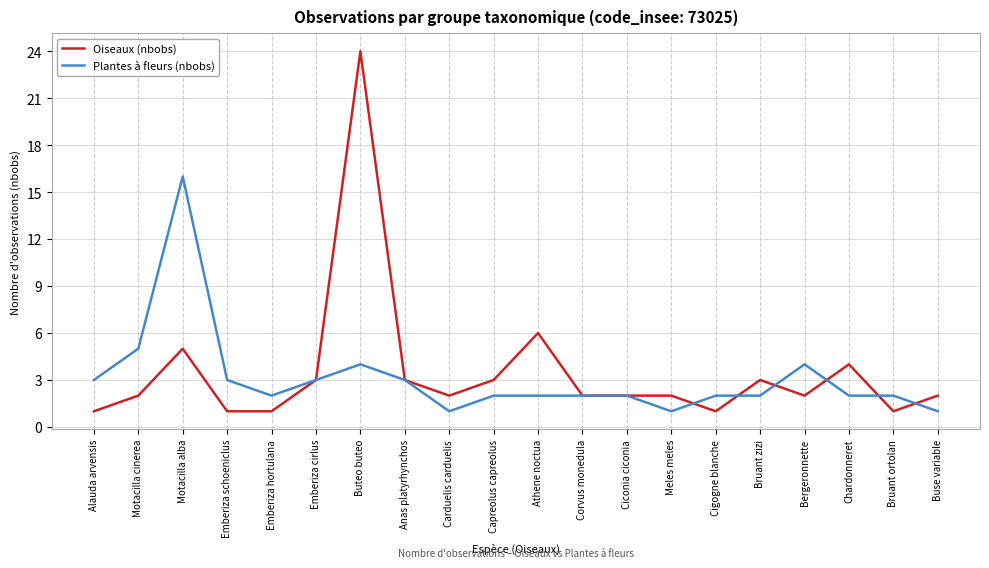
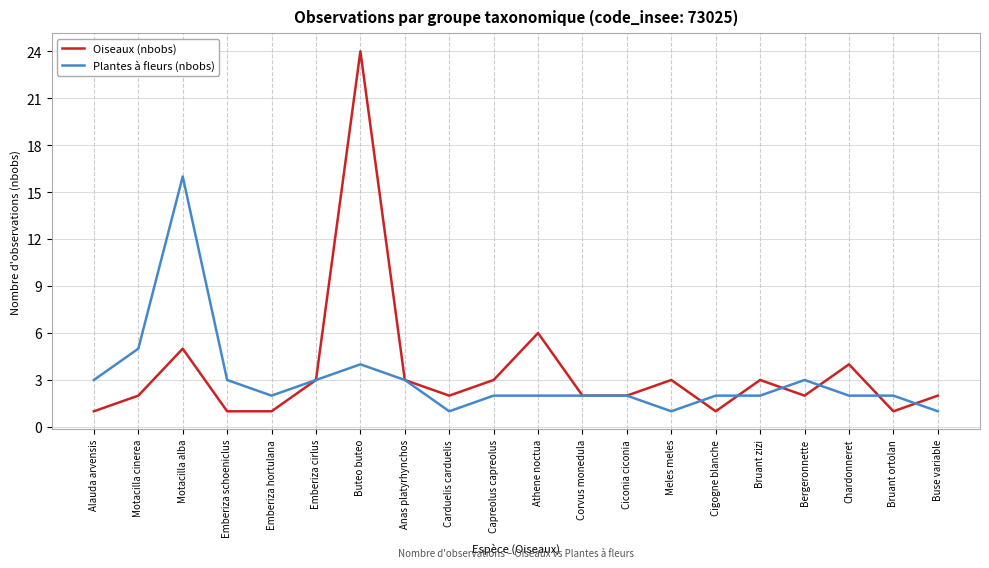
Oiseaux (nbobs), Meles meles: 2 -> 3
Plantes à fleurs (nbobs), Bergeronnette: 4 -> 3
